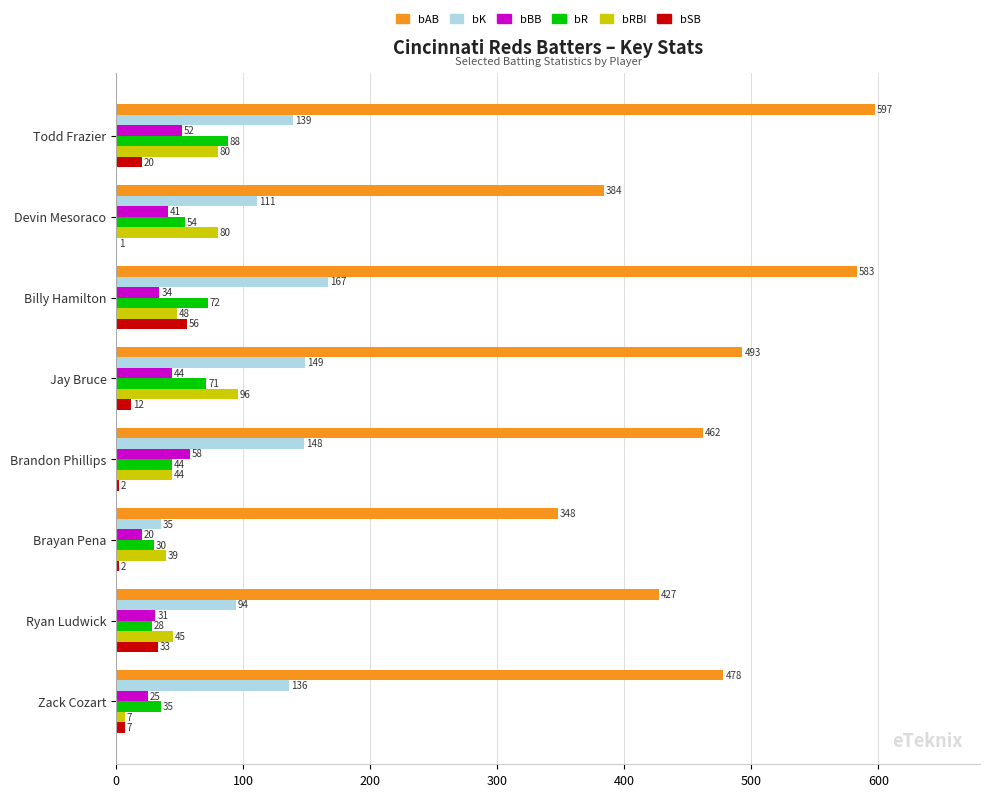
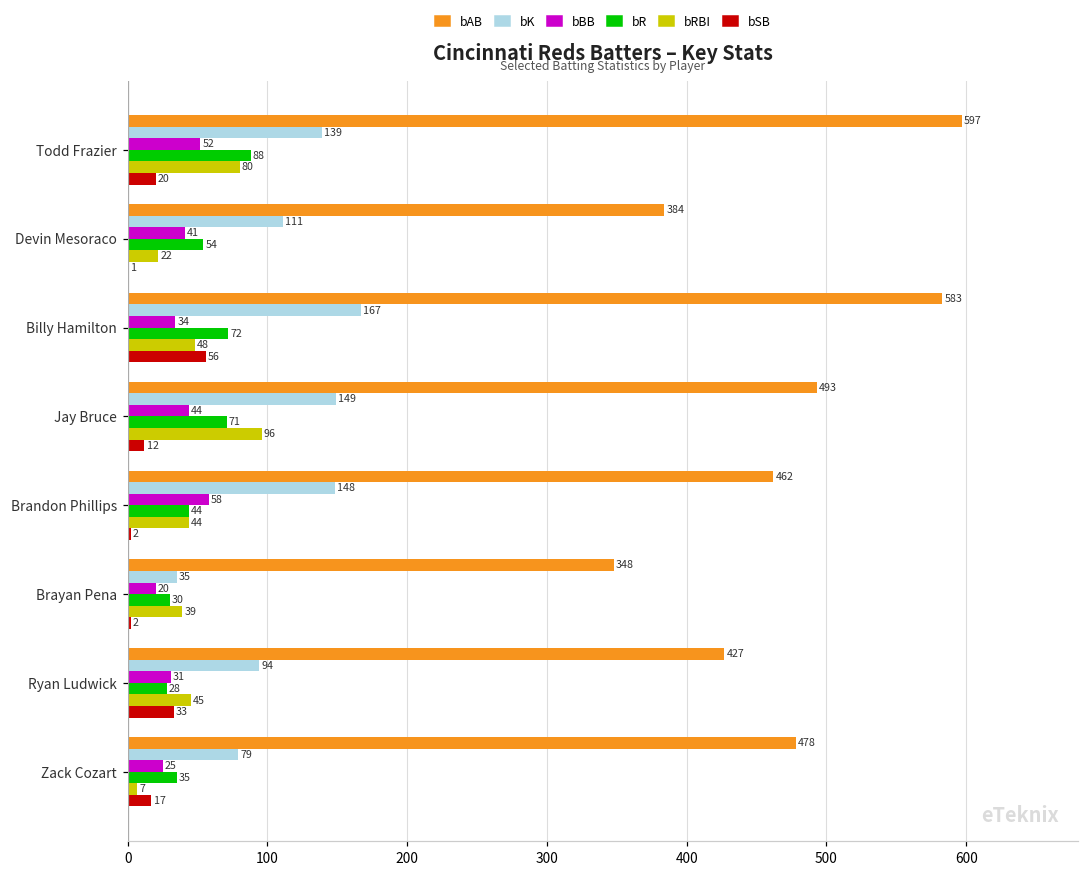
bRBI, Devin Mesoraco: 80 -> 22
bK, Zack Cozart: 136 -> 79
bSB, Zack Cozart: 7 -> 17
